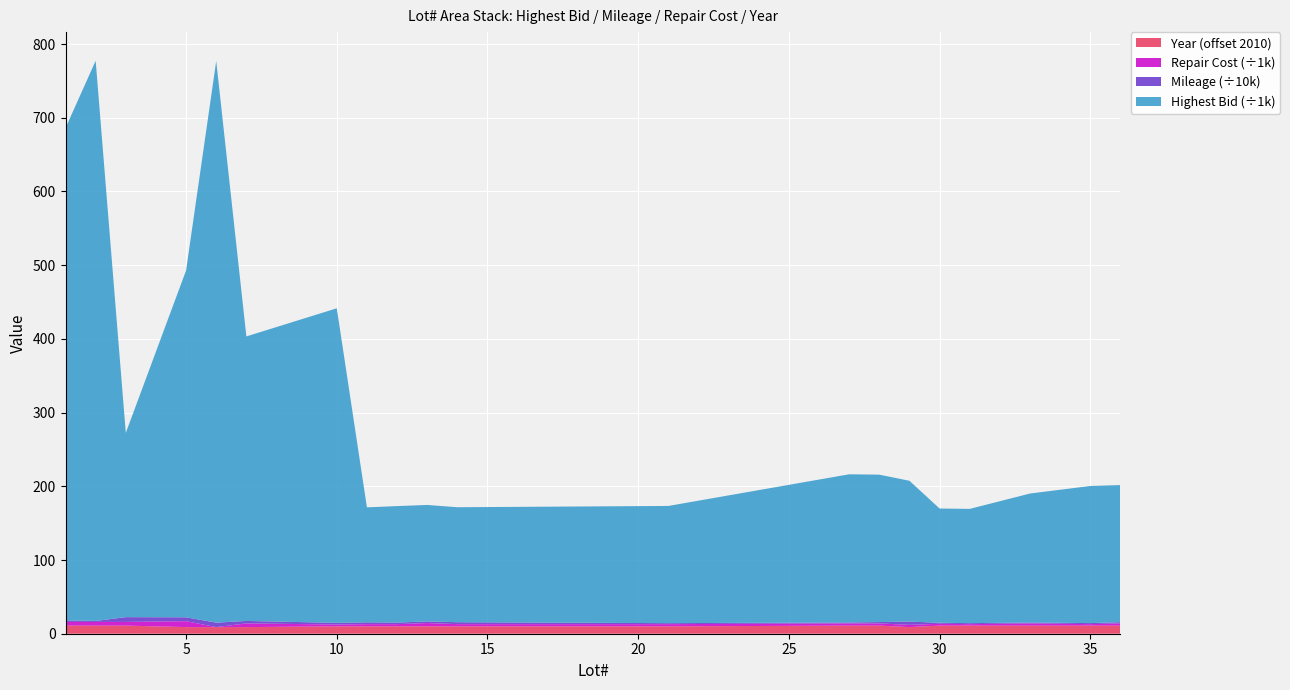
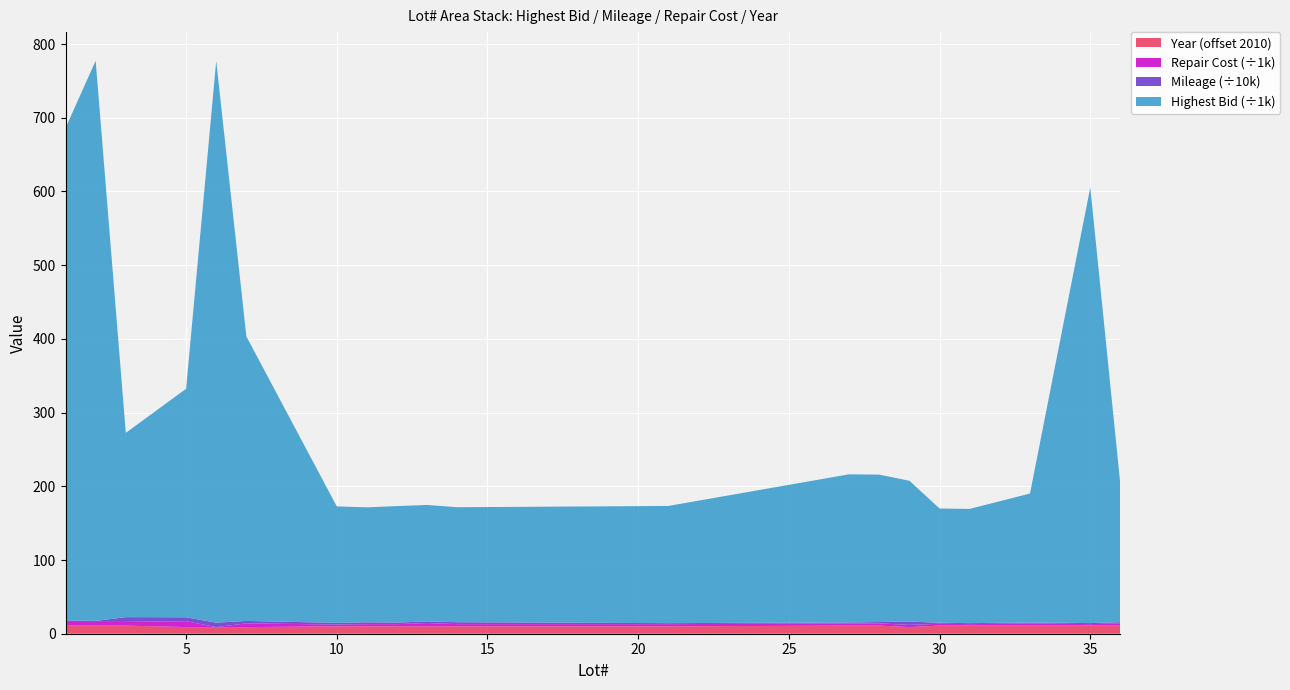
Highest Bid (÷1k), 5: 470 -> 310
Highest Bid (÷1k), 10: 430 -> 160
Highest Bid (÷1k), 35: 190 -> 590
